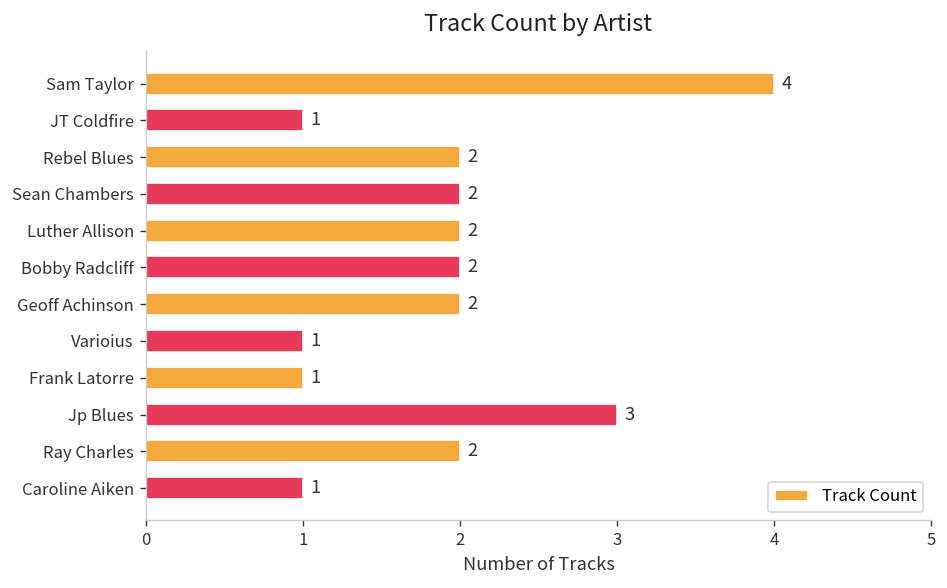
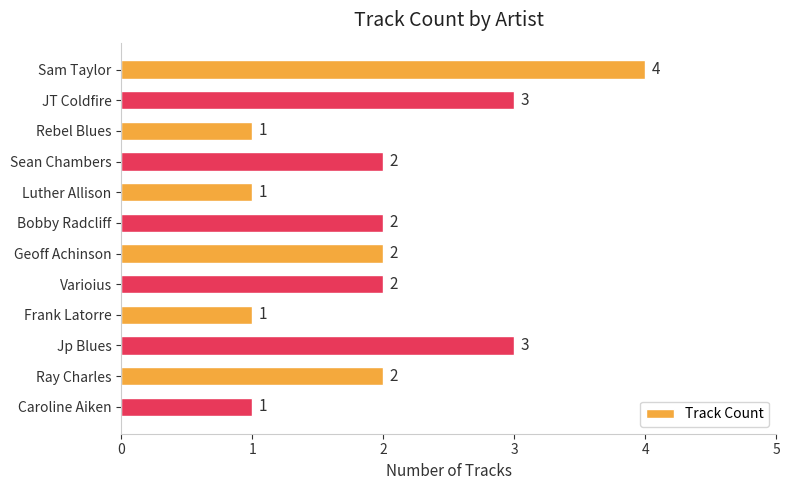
JT Coldfire: 1 -> 3
Rebel Blues: 2 -> 1
Luther Allison: 2 -> 1
Varioius: 1 -> 2
